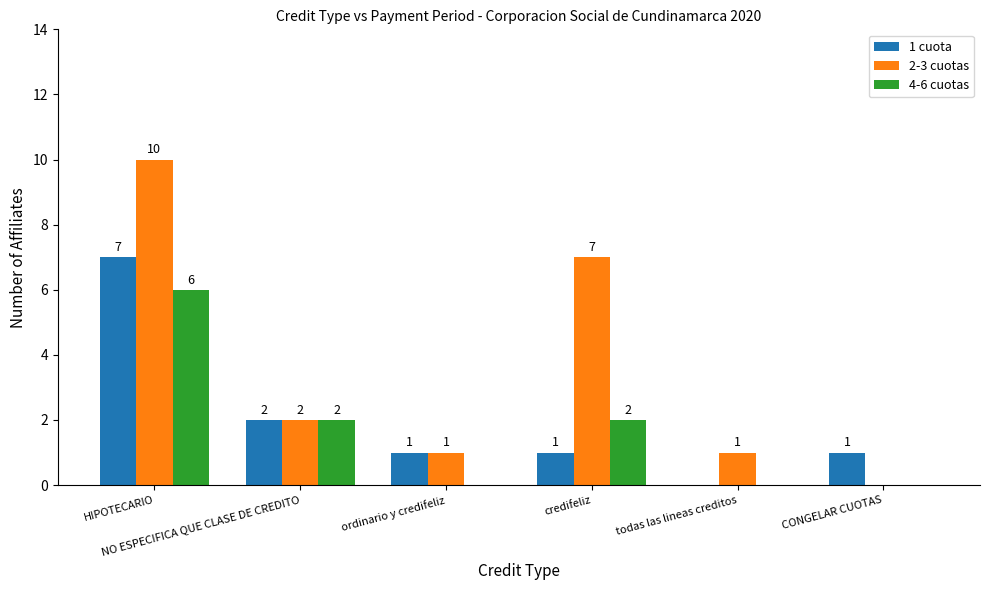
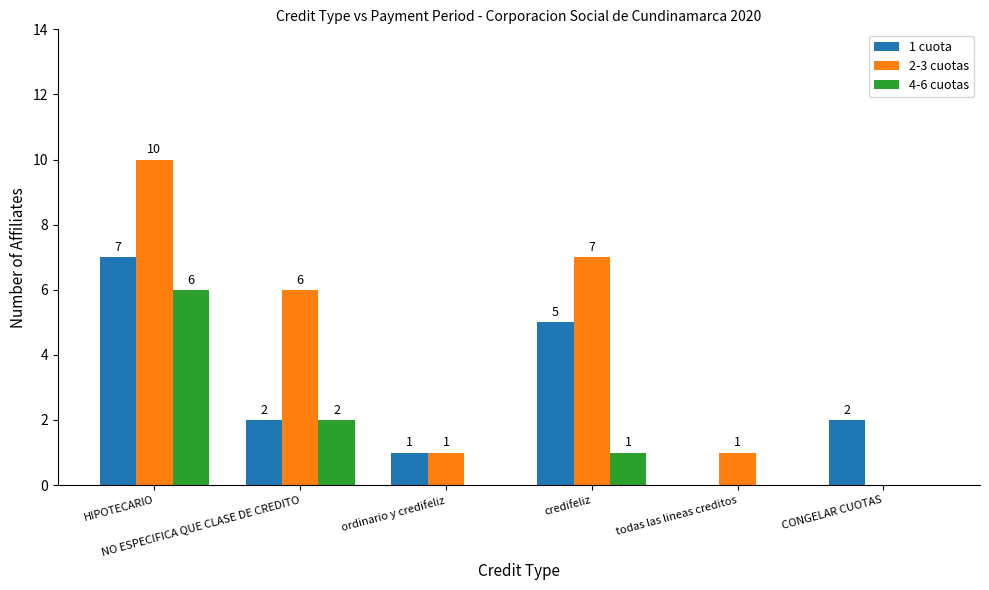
2-3 cuotas, NO ESPECIFICA QUE CLASE DE CREDITO: 2 -> 6
1 cuota, credifeliz: 1 -> 5
4-6 cuotas, credifeliz: 2 -> 1
1 cuota, CONGELAR CUOTAS: 1 -> 2
